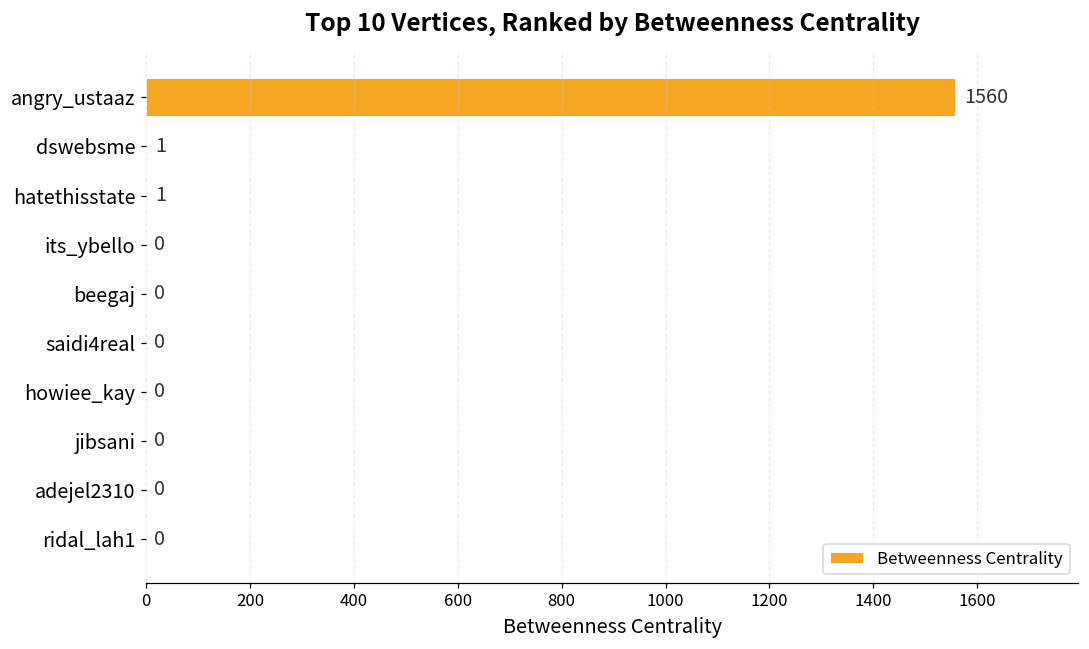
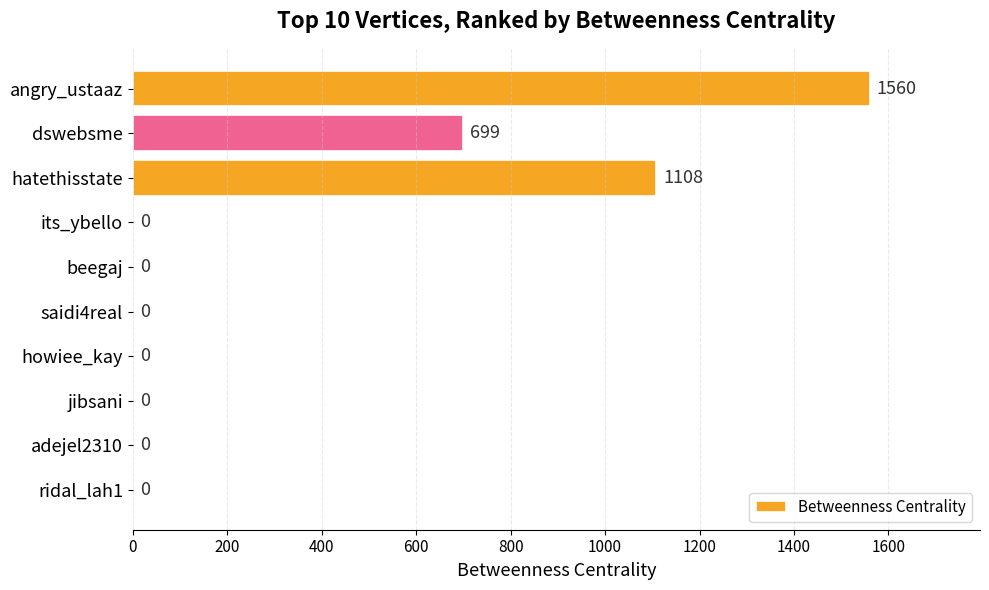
dswebsme: 1 -> 699
hatethisstate: 1 -> 1108
